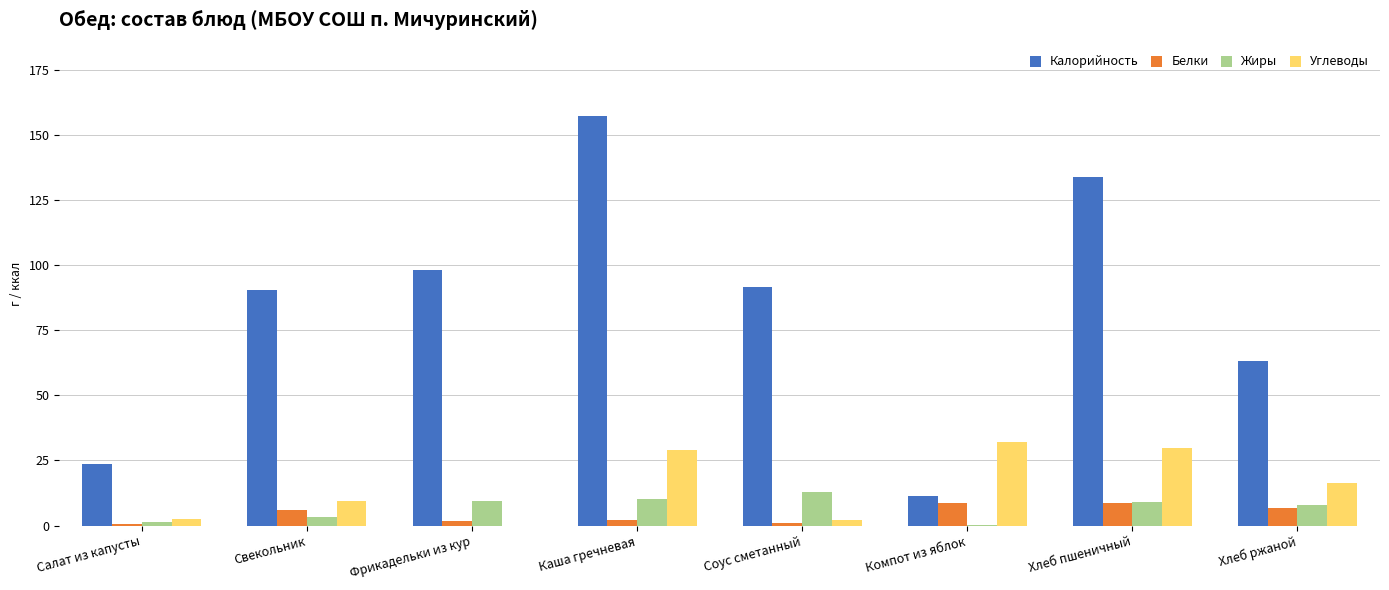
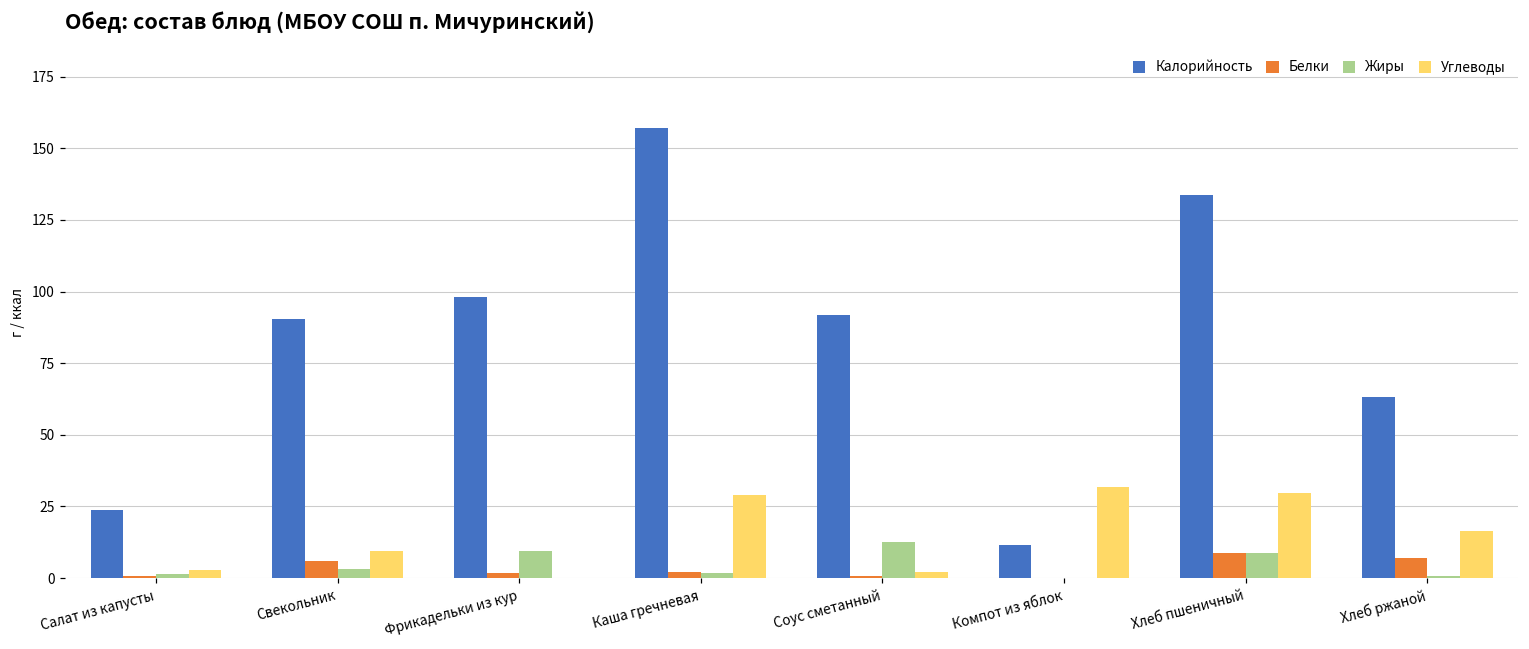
Жиры, Каша гречневая: 10 -> 2
Белки, Компот из яблок: 9 -> 0
Жиры, Хлеб ржаной: 8 -> 1
